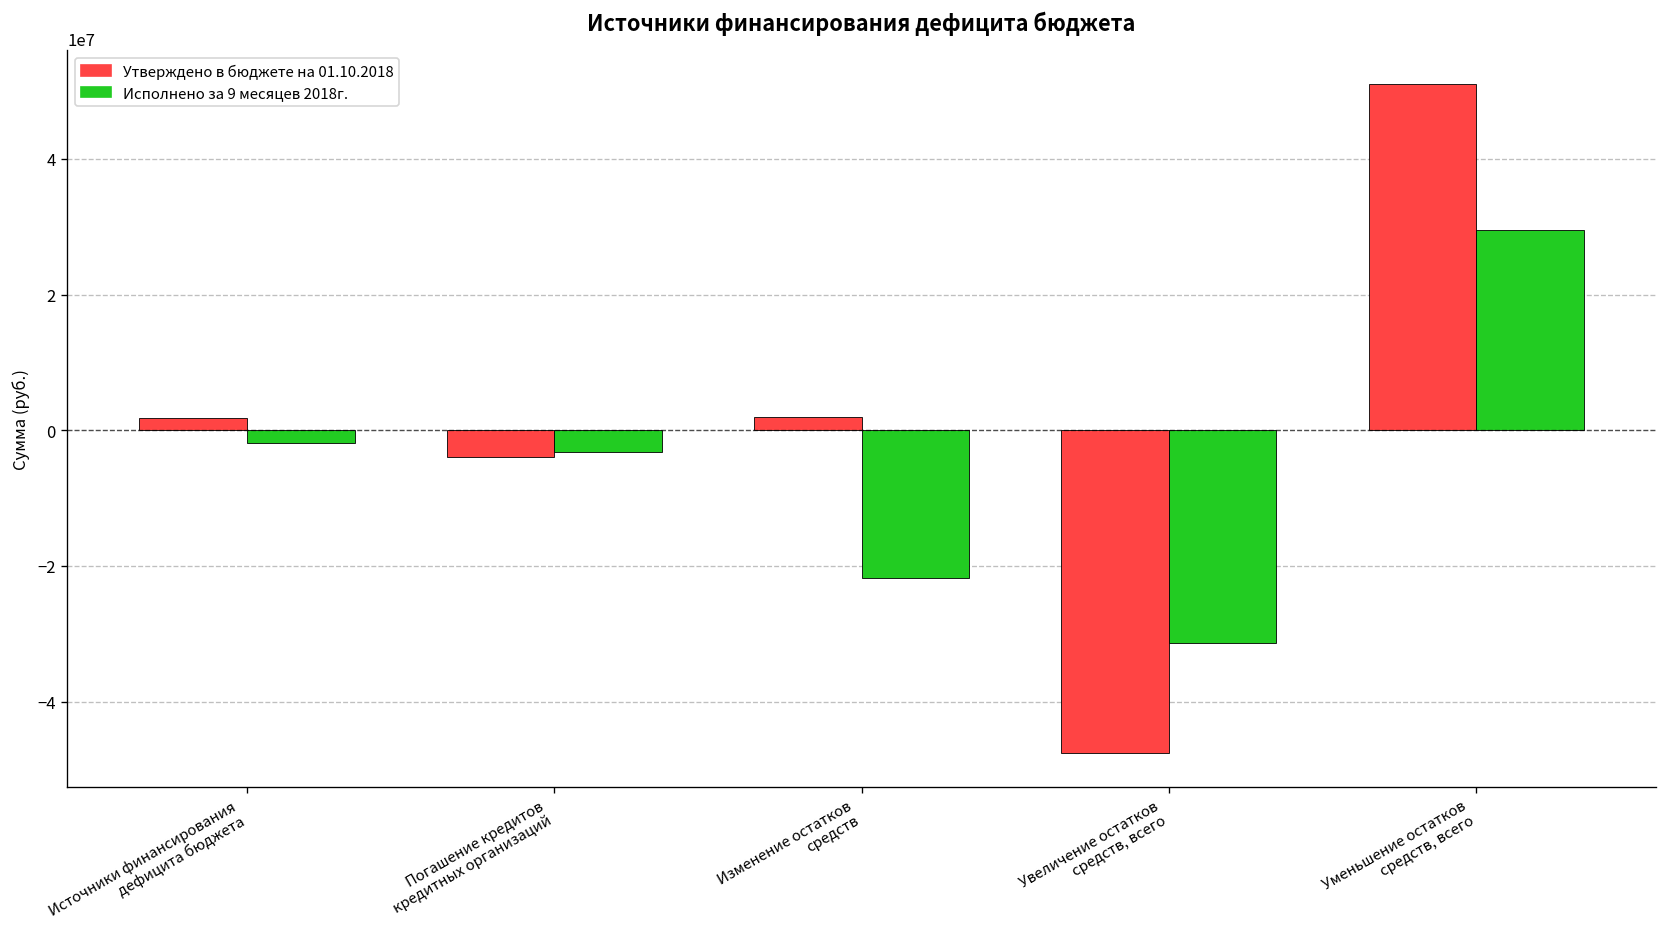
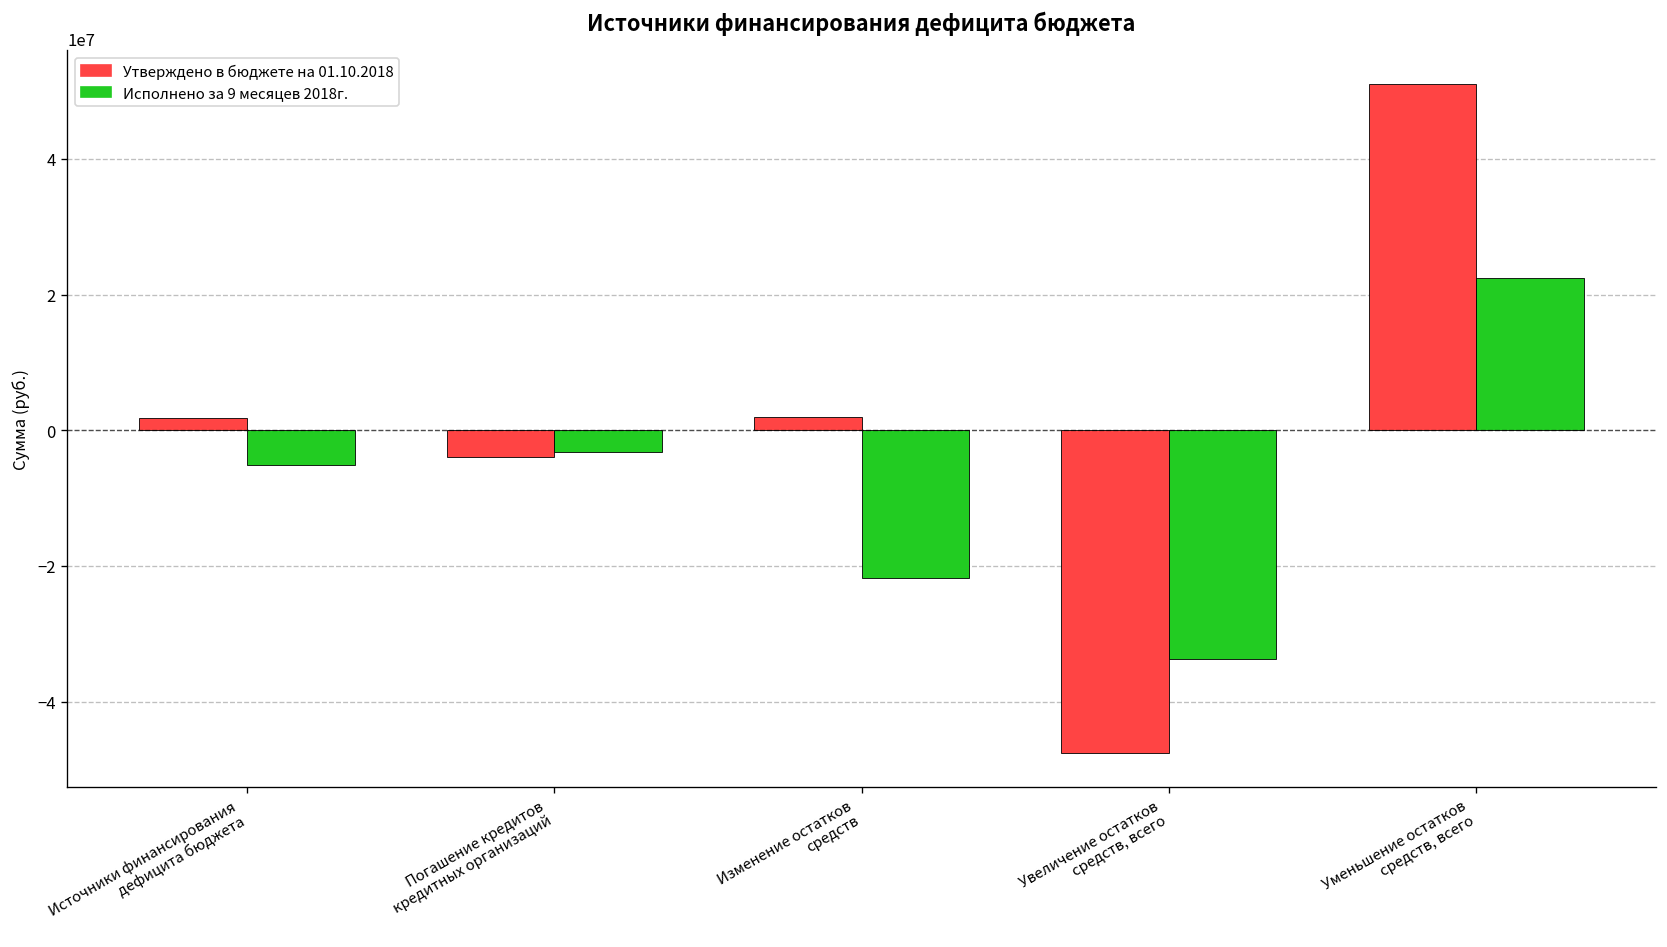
Исполнено за 9 месяцев 2018г., Источники финансирования дефицита бюджета: -2000000 -> -5000000
Исполнено за 9 месяцев 2018г., Увеличение остатков средств, всего: -31000000 -> -34000000
Исполнено за 9 месяцев 2018г., Уменьшение остатков средств, всего: 30000000 -> 22000000
